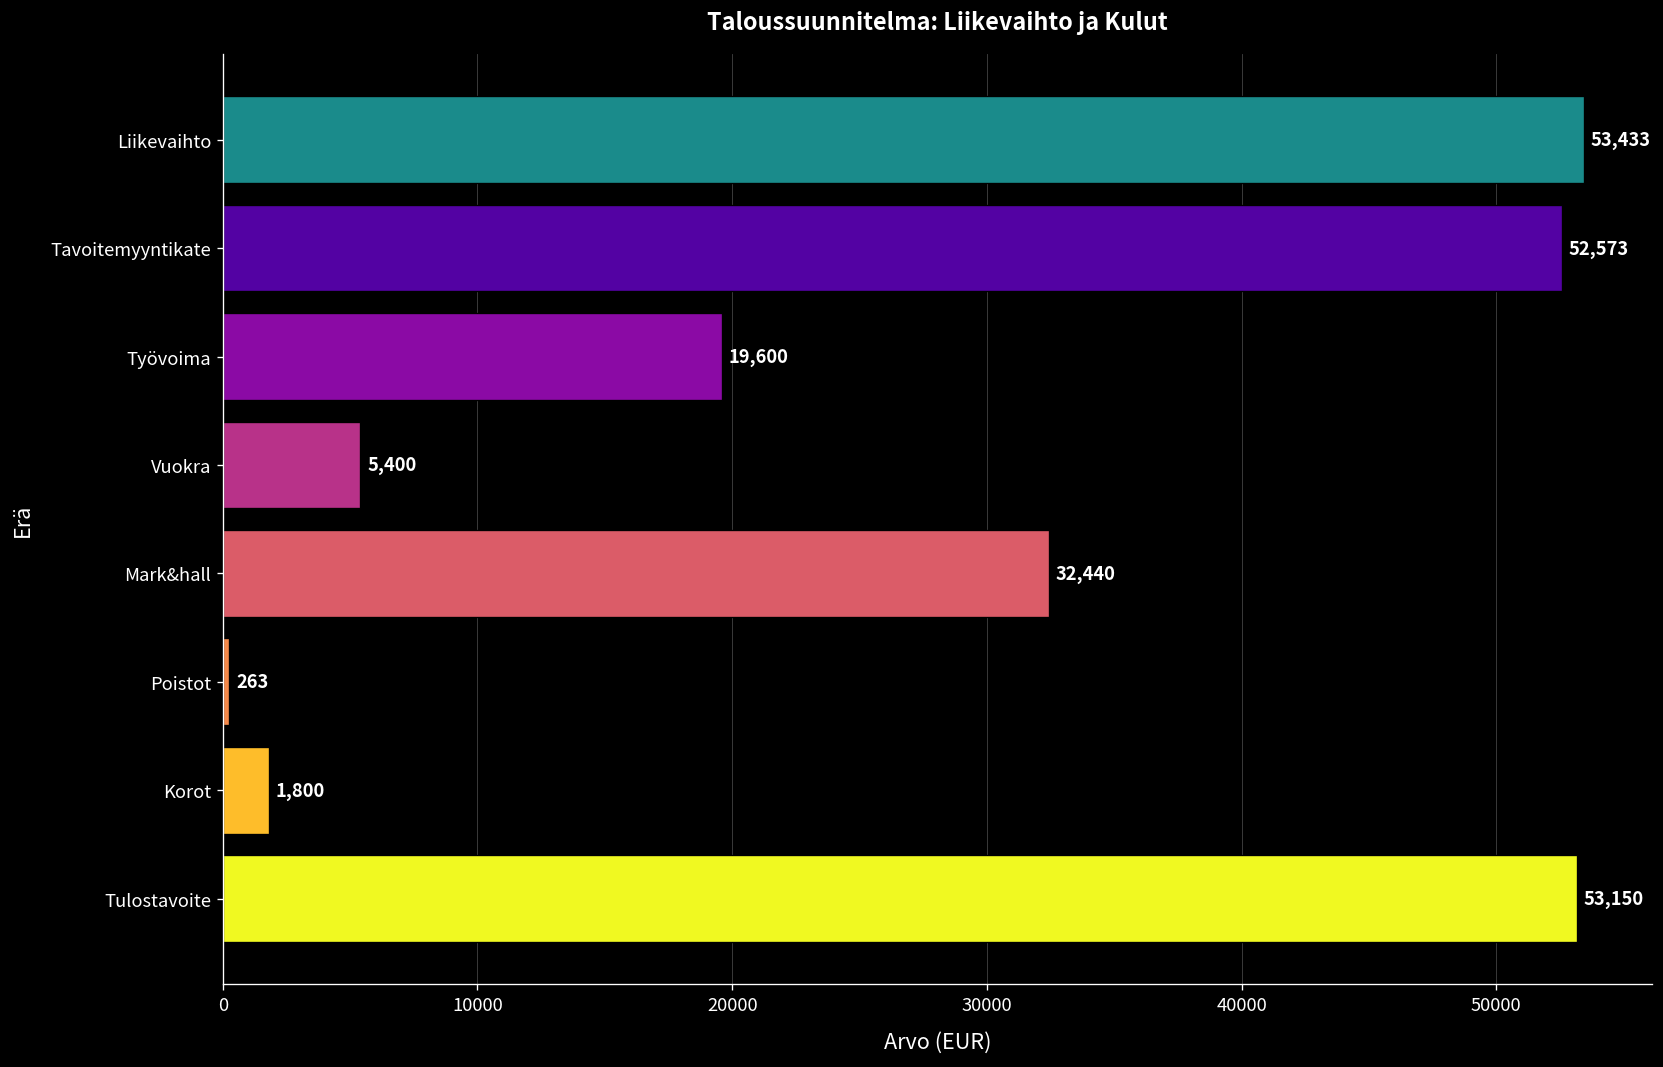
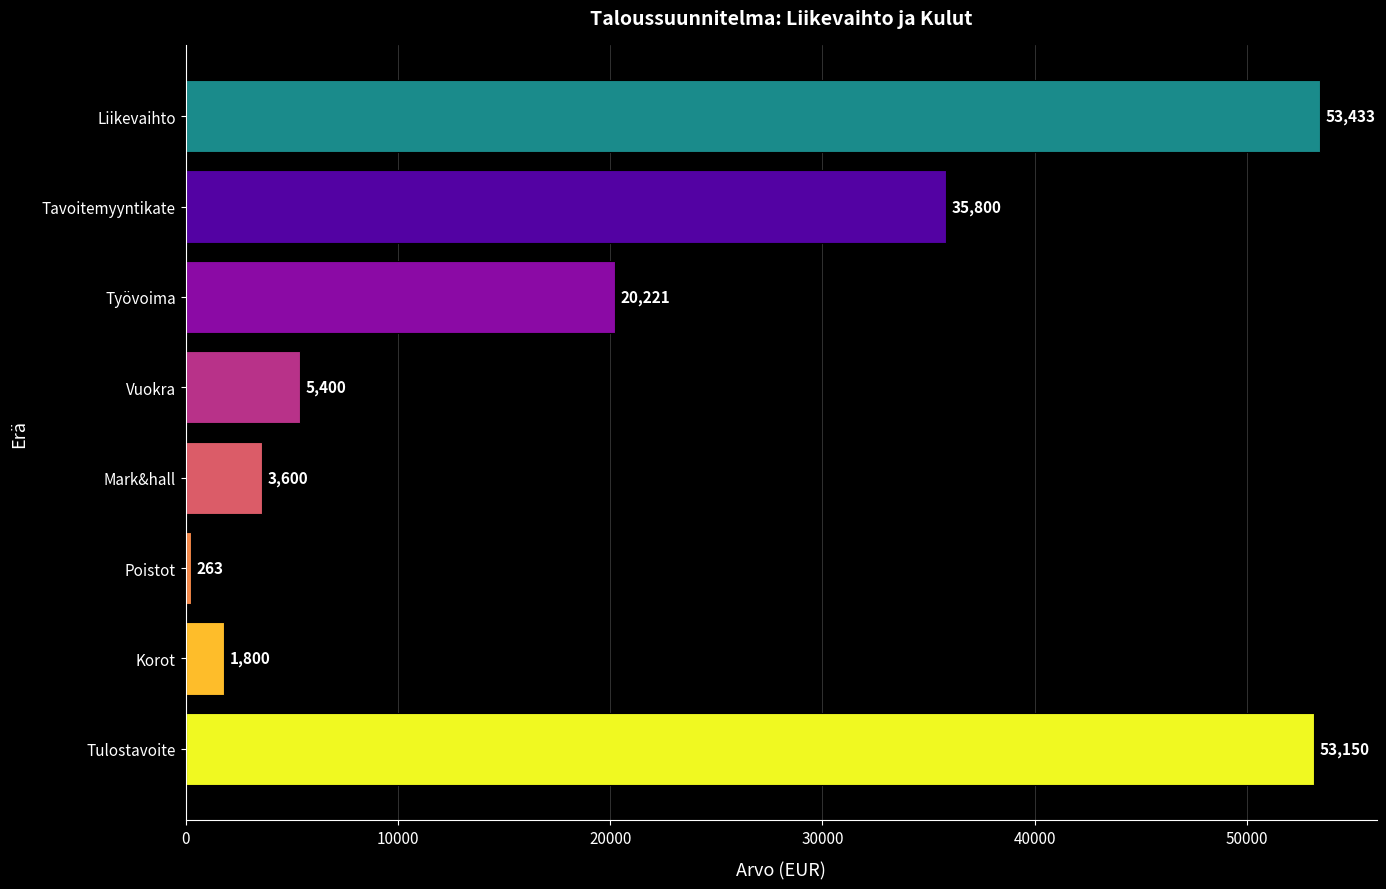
Tavoitemyyntikate: 52,573 -> 35,800
Työvoima: 19,600 -> 20,221
Mark&hall: 32,440 -> 3,600
